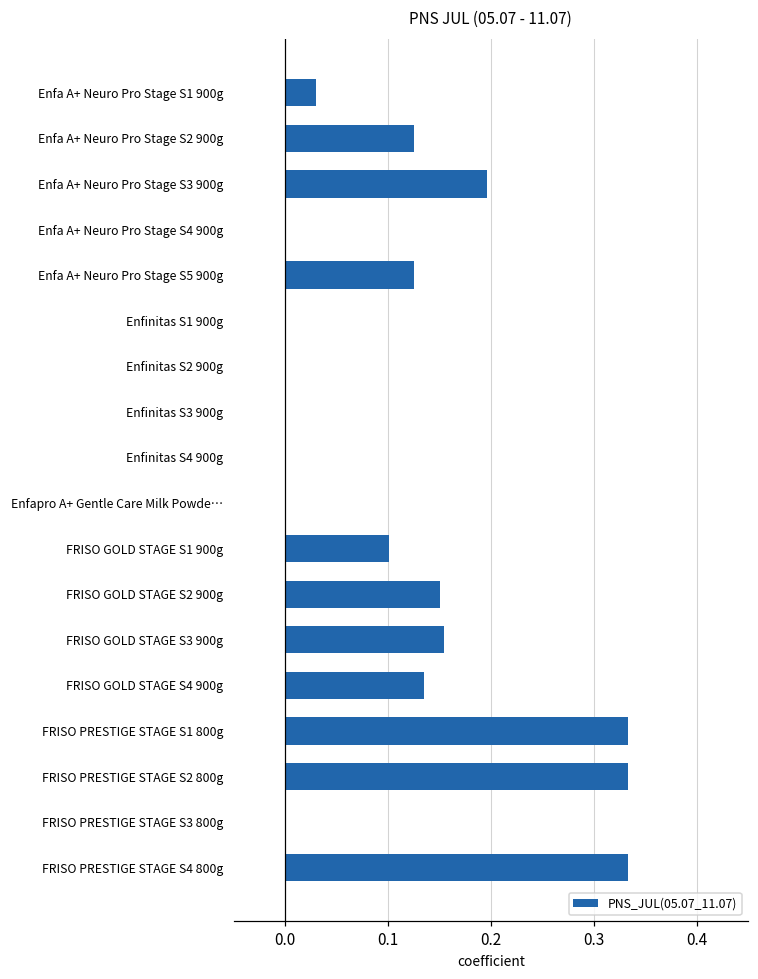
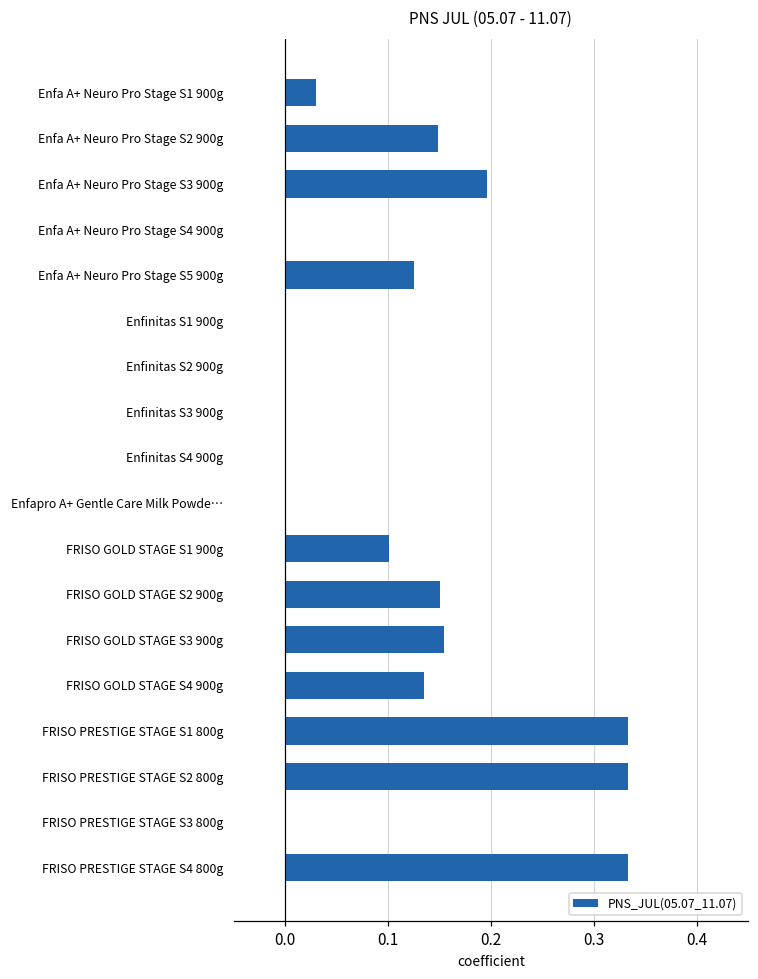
Enfa A+ Neuro Pro Stage S2 900g: 0.13 -> 0.15
